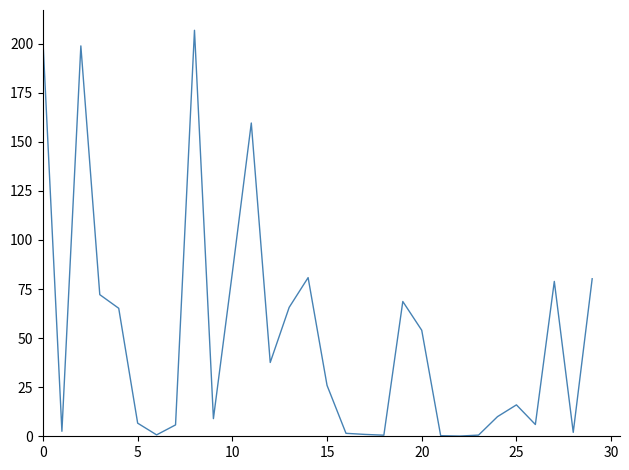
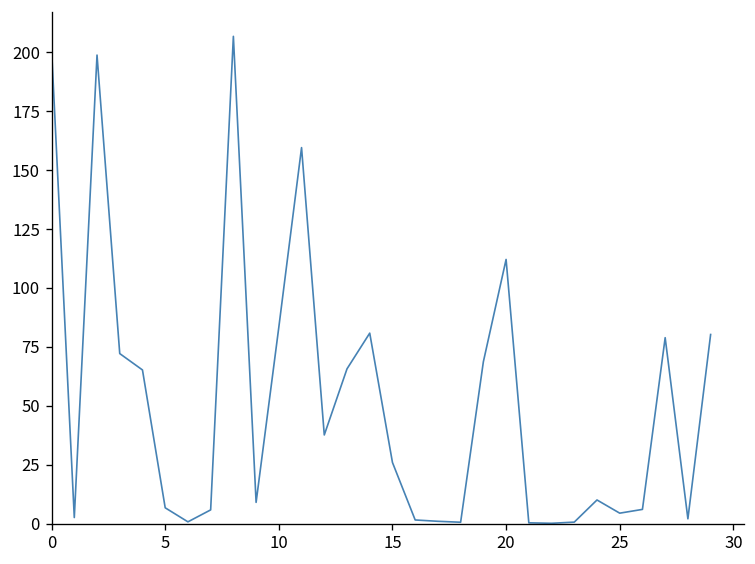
20: 54 -> 112
25: 16 -> 4
